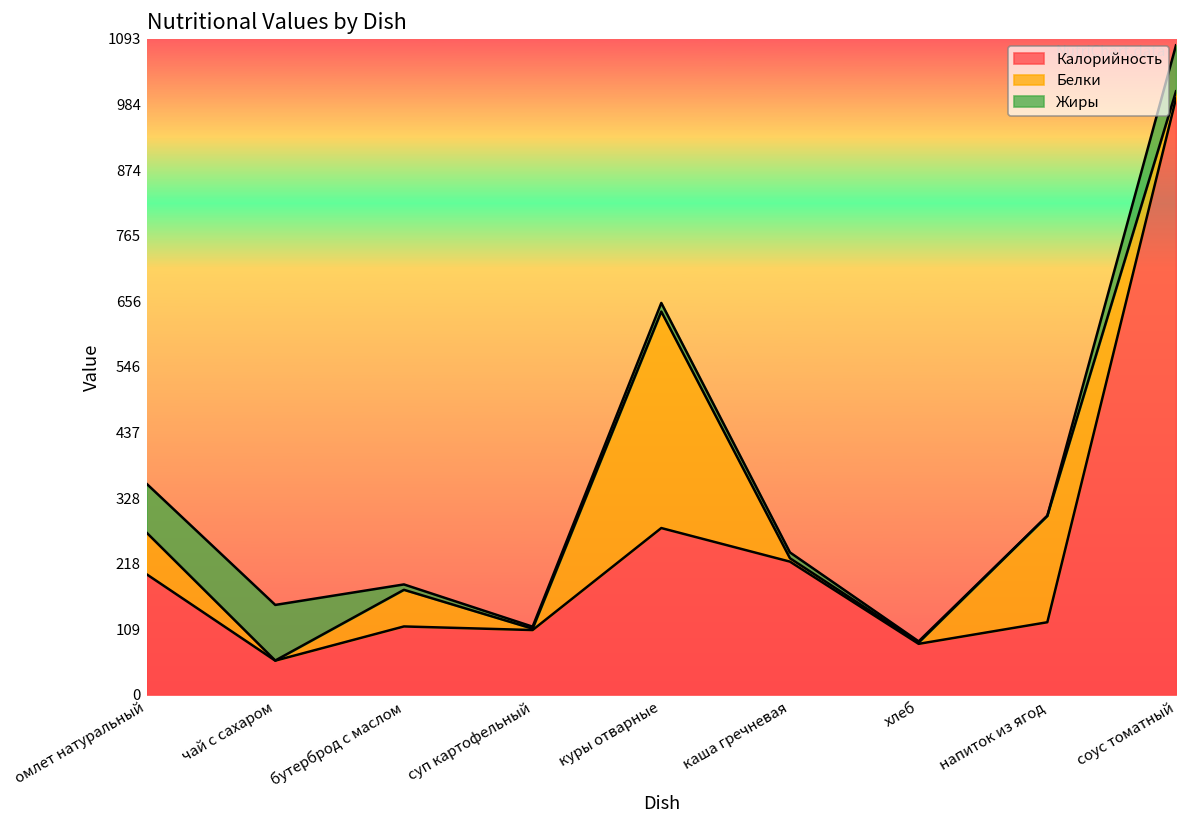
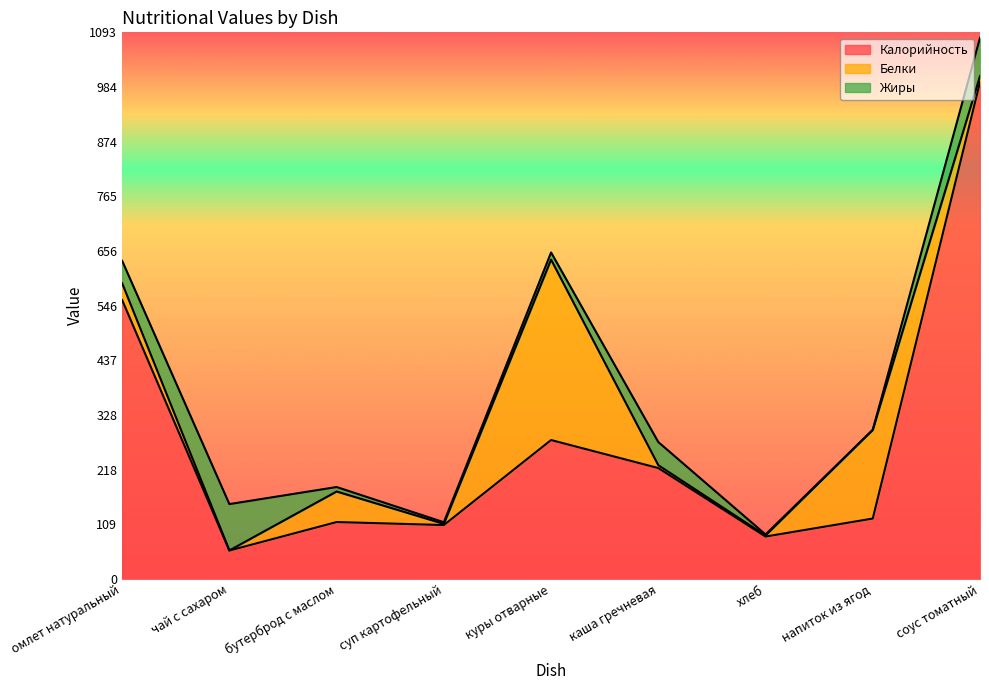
Калорийность, омлет натуральный: 200 -> 560
Белки, омлет натуральный: 70 -> 30
Жиры, омлет натуральный: 80 -> 40
Жиры, каша гречневая: 10 -> 50
